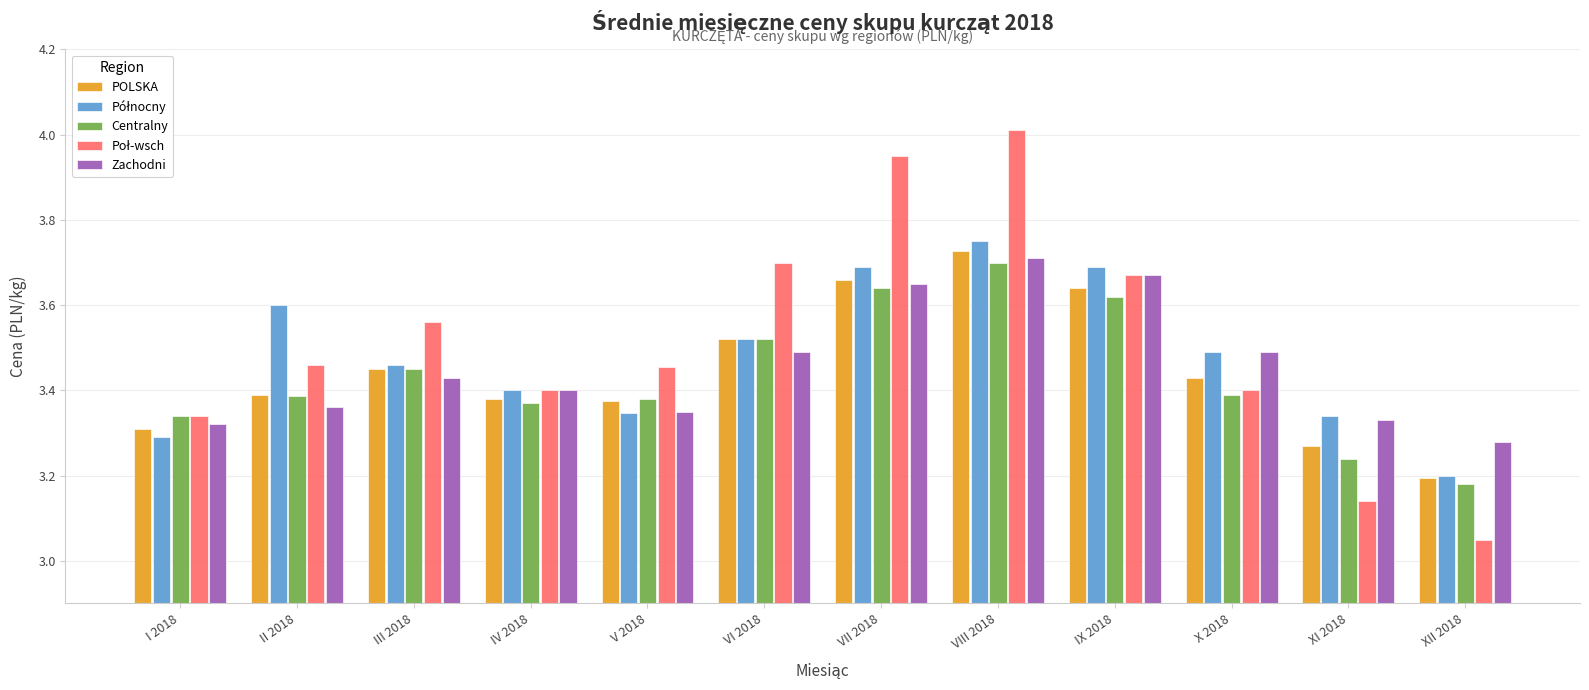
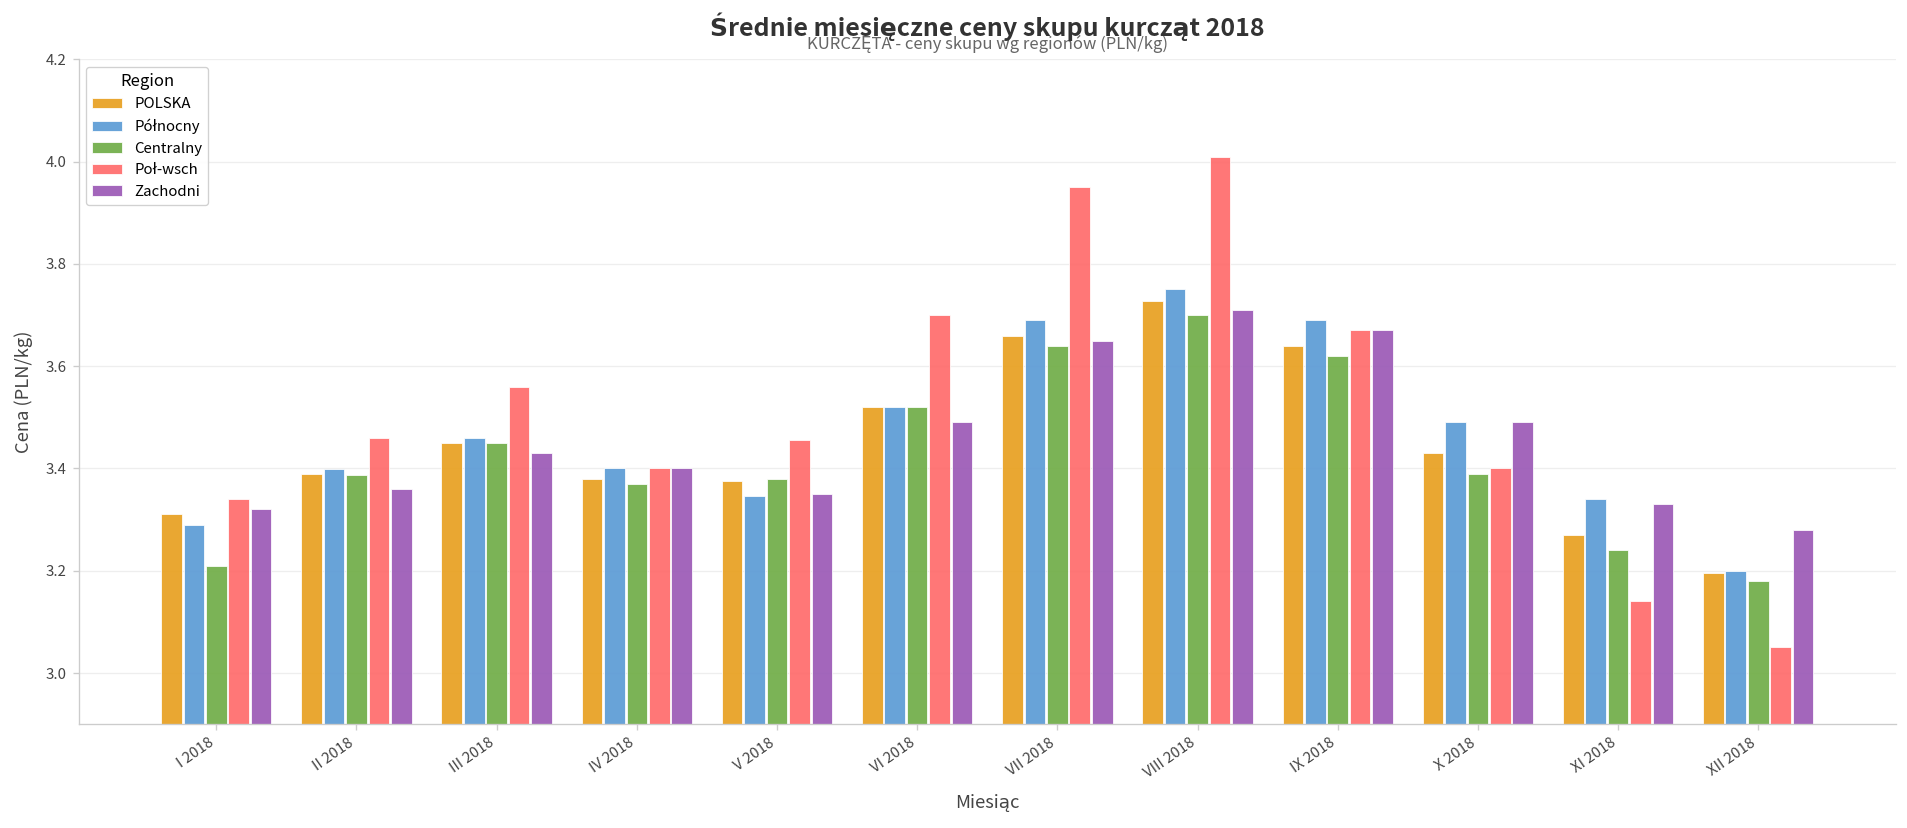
Centralny, I 2018: 3.34 -> 3.21
Północny, II 2018: 3.60 -> 3.40
